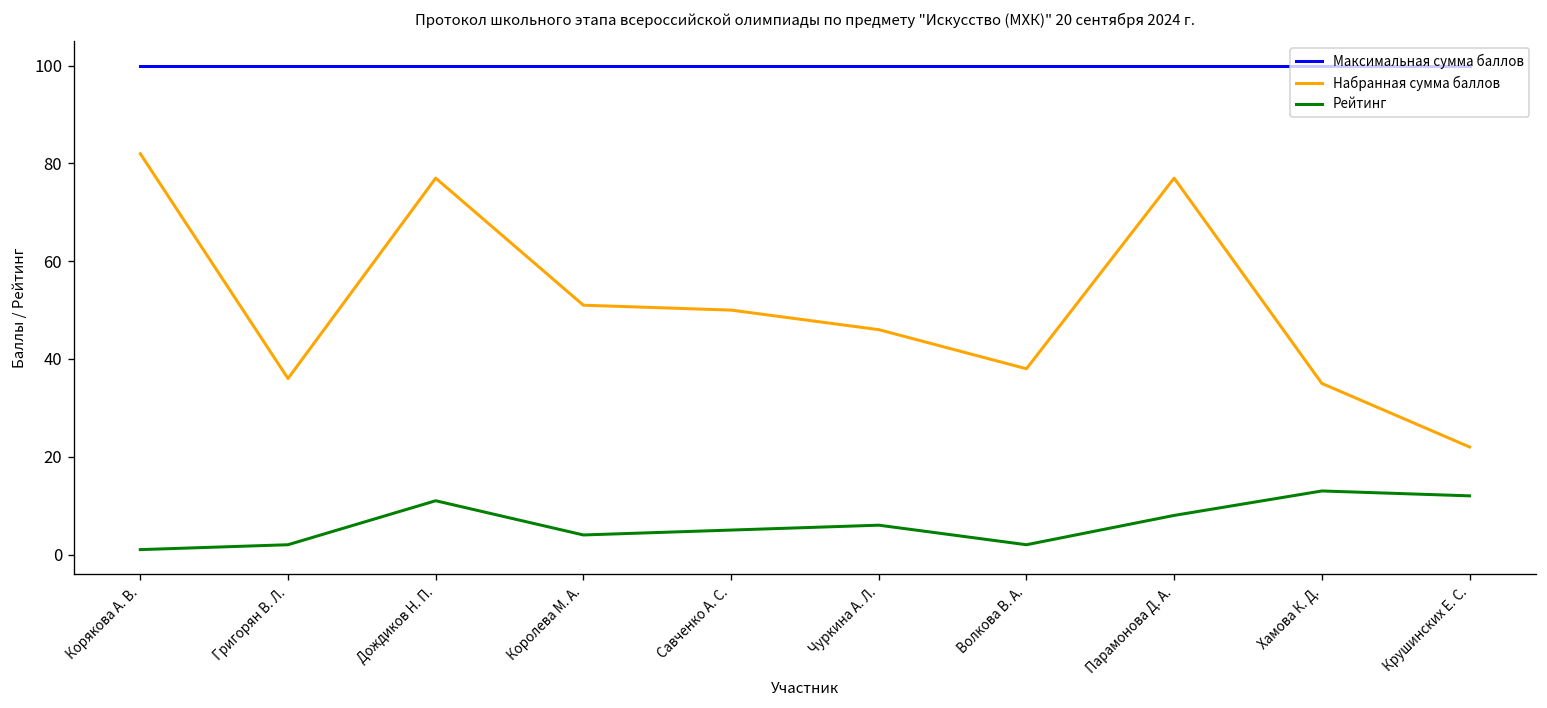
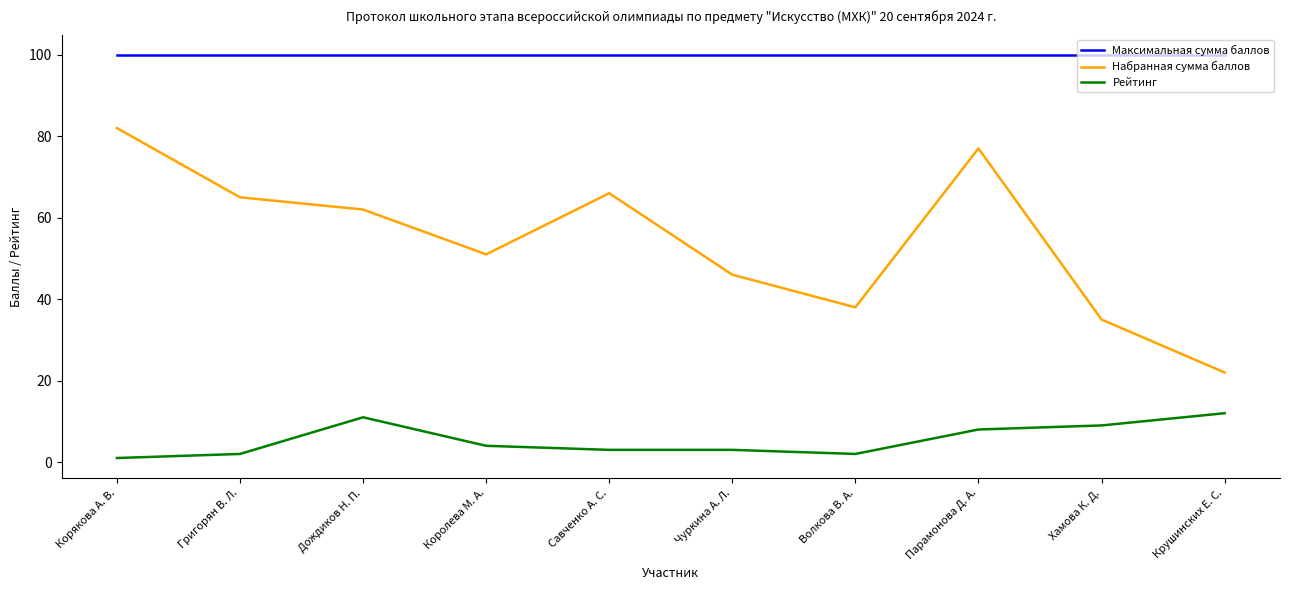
Набранная сумма баллов, Григорян В. Л.: 36 -> 65
Набранная сумма баллов, Дождиков Н. П.: 77 -> 62
Набранная сумма баллов, Савченко А. С.: 50 -> 66
Рейтинг, Савченко А. С.: 5 -> 3
Рейтинг, Чуркина А. Л.: 6 -> 3
Рейтинг, Хамова К. Д.: 13 -> 9
